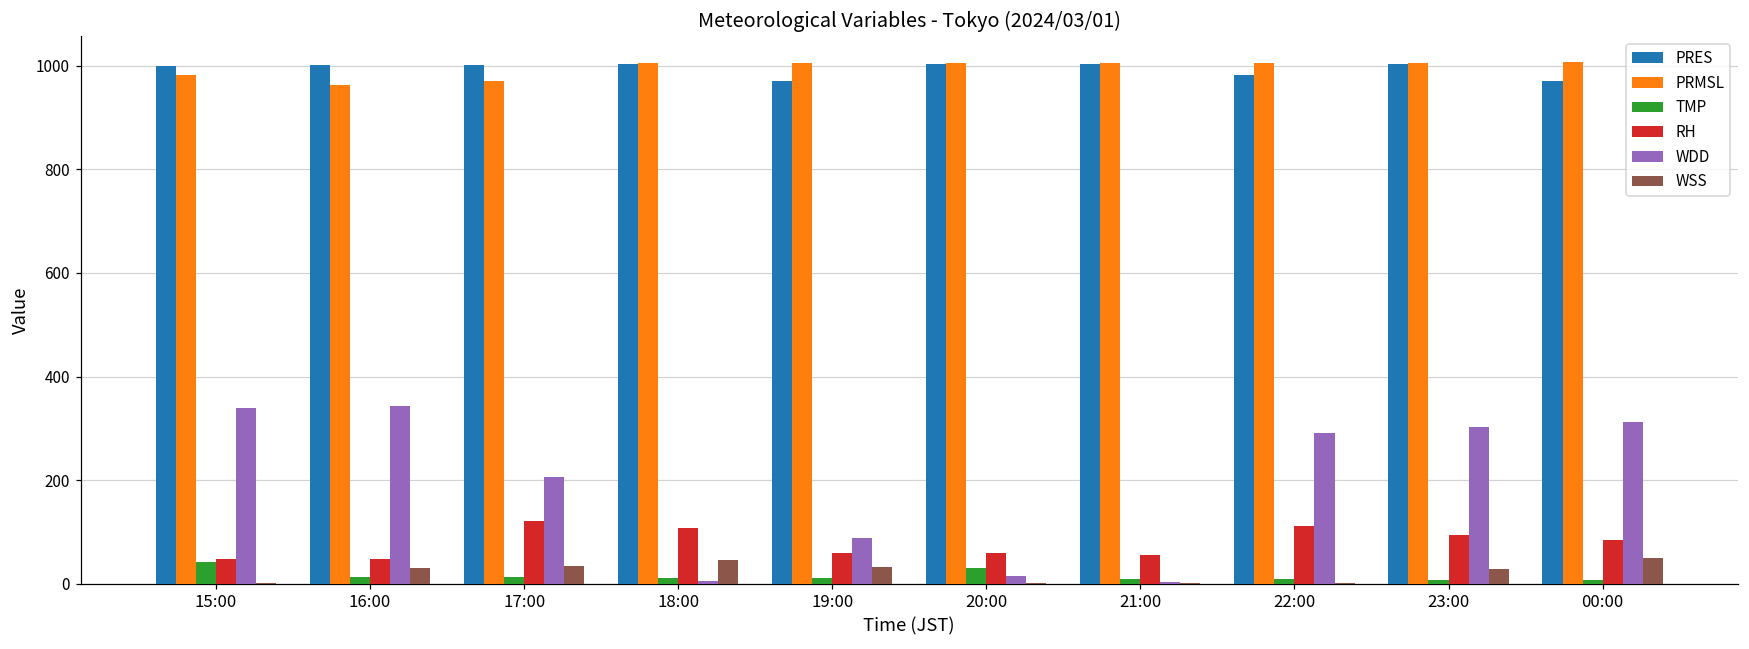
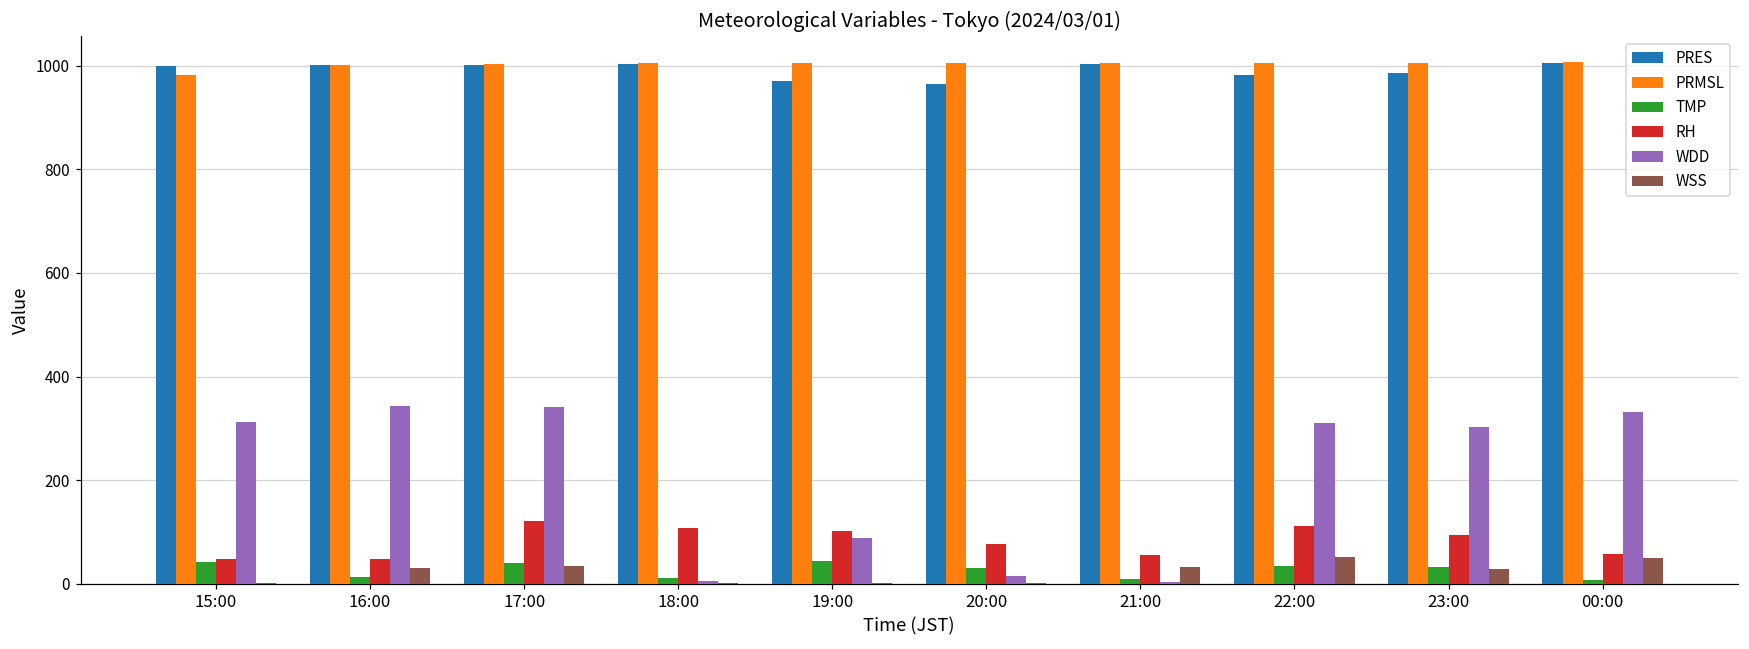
WDD, 15:00: 340 -> 310
PRMSL, 16:00: 960 -> 1000
PRMSL, 17:00: 970 -> 1000
TMP, 17:00: 10 -> 40
WDD, 17:00: 210 -> 340
WSS, 18:00: 50 -> 0
TMP, 19:00: 10 -> 40
RH, 19:00: 60 -> 100
WSS, 19:00: 30 -> 0
PRES, 20:00: 1000 -> 970
RH, 20:00: 60 -> 80
WSS, 21:00: 0 -> 30
TMP, 22:00: 10 -> 30
WDD, 22:00: 290 -> 310
WSS, 22:00: 0 -> 50
PRES, 23:00: 1000 -> 990
TMP, 23:00: 10 -> 30
PRES, 00:00: 970 -> 1000
RH, 00:00: 80 -> 60
WDD, 00:00: 310 -> 330
